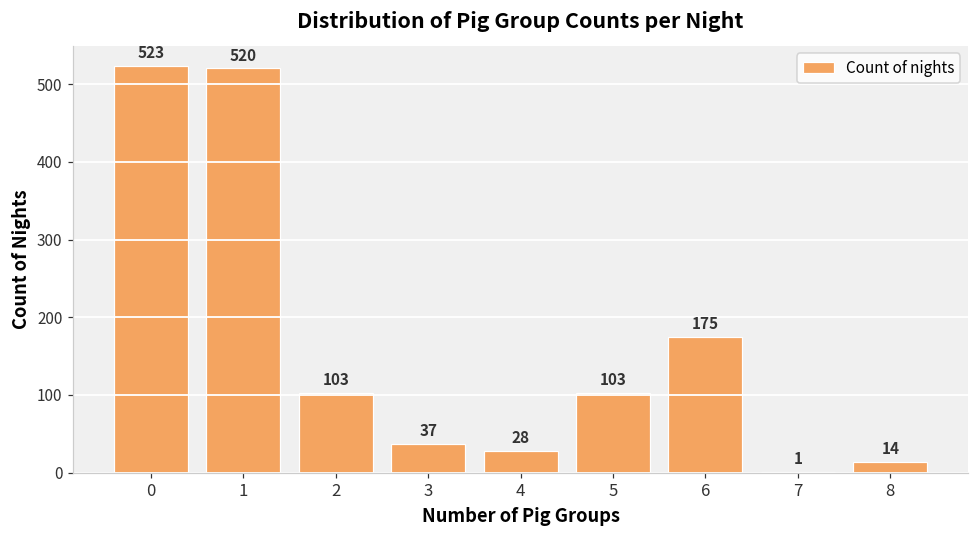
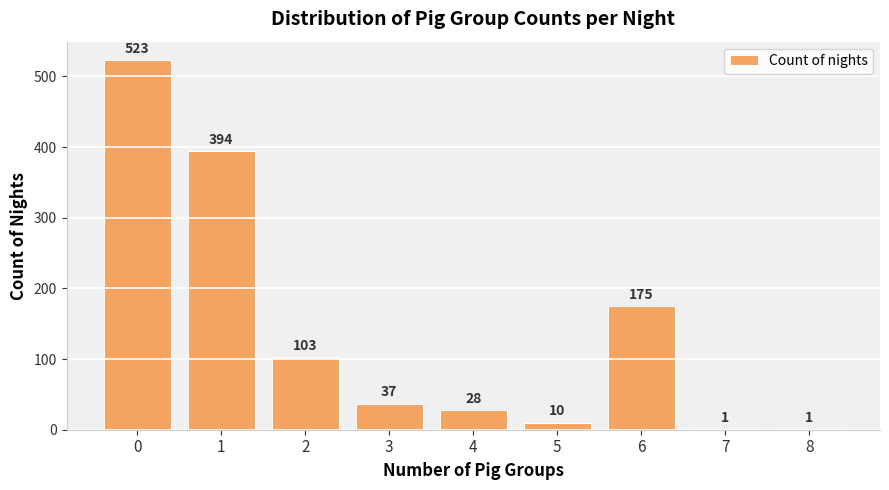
1: 520 -> 394
5: 103 -> 10
8: 14 -> 1
